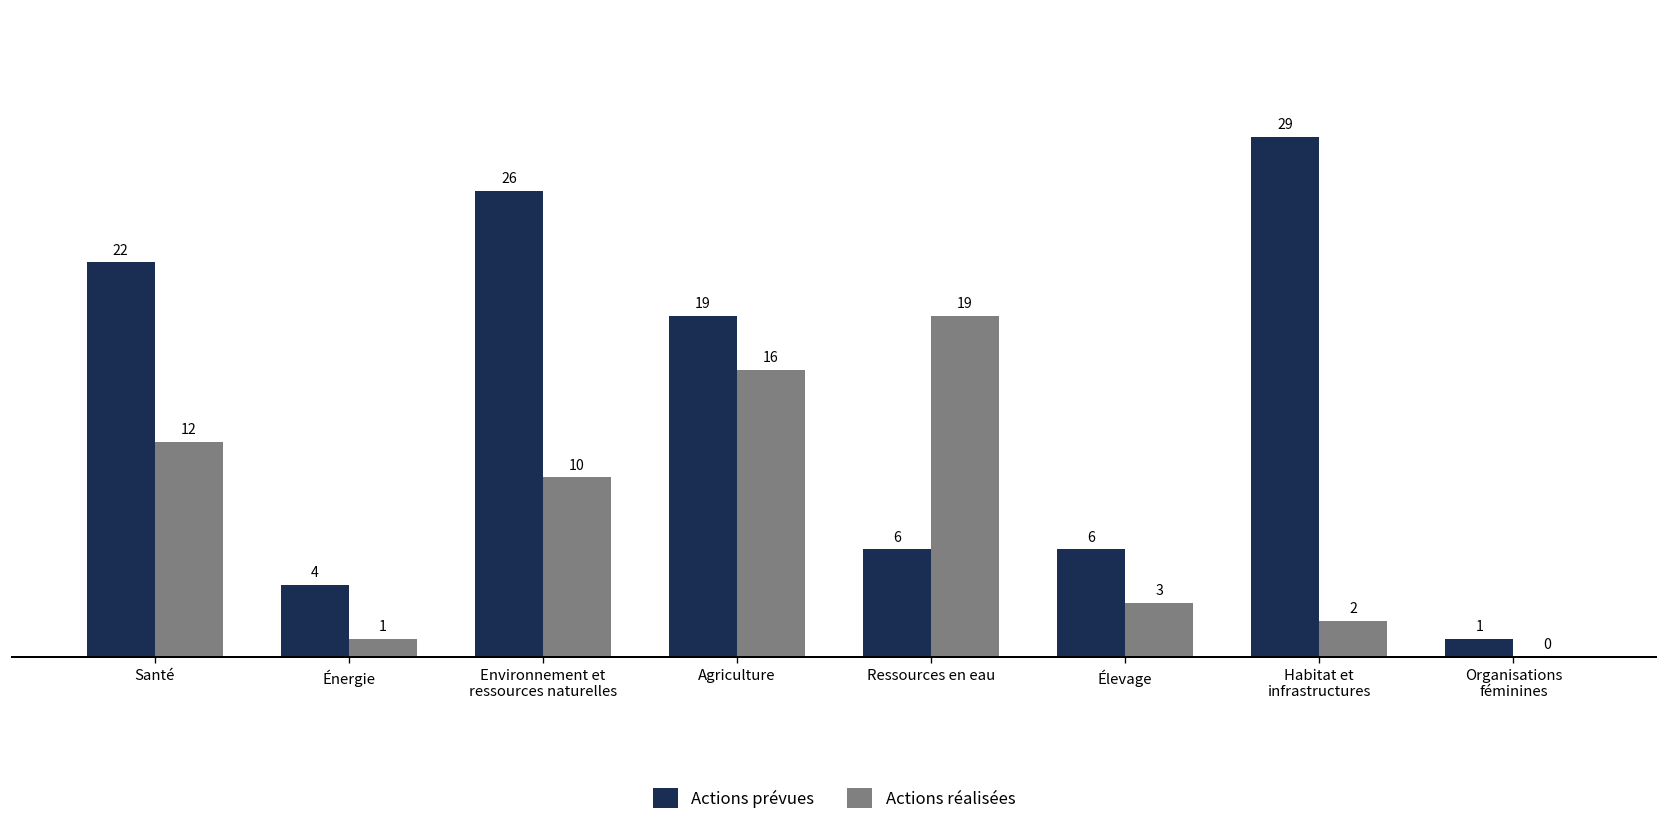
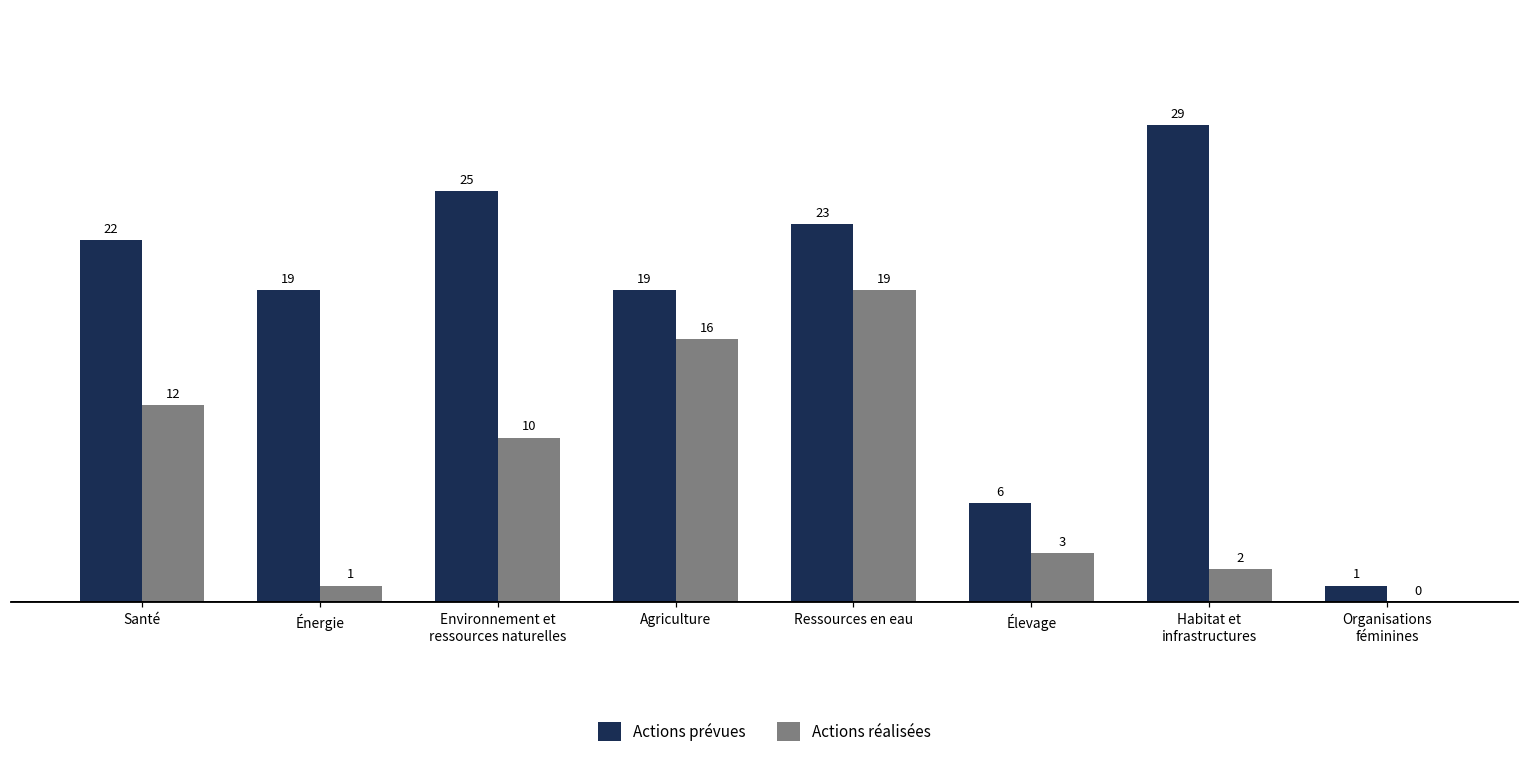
Actions prévues, Énergie: 4 -> 19
Actions prévues, Environnement et ressources naturelles: 26 -> 25
Actions prévues, Ressources en eau: 6 -> 23
